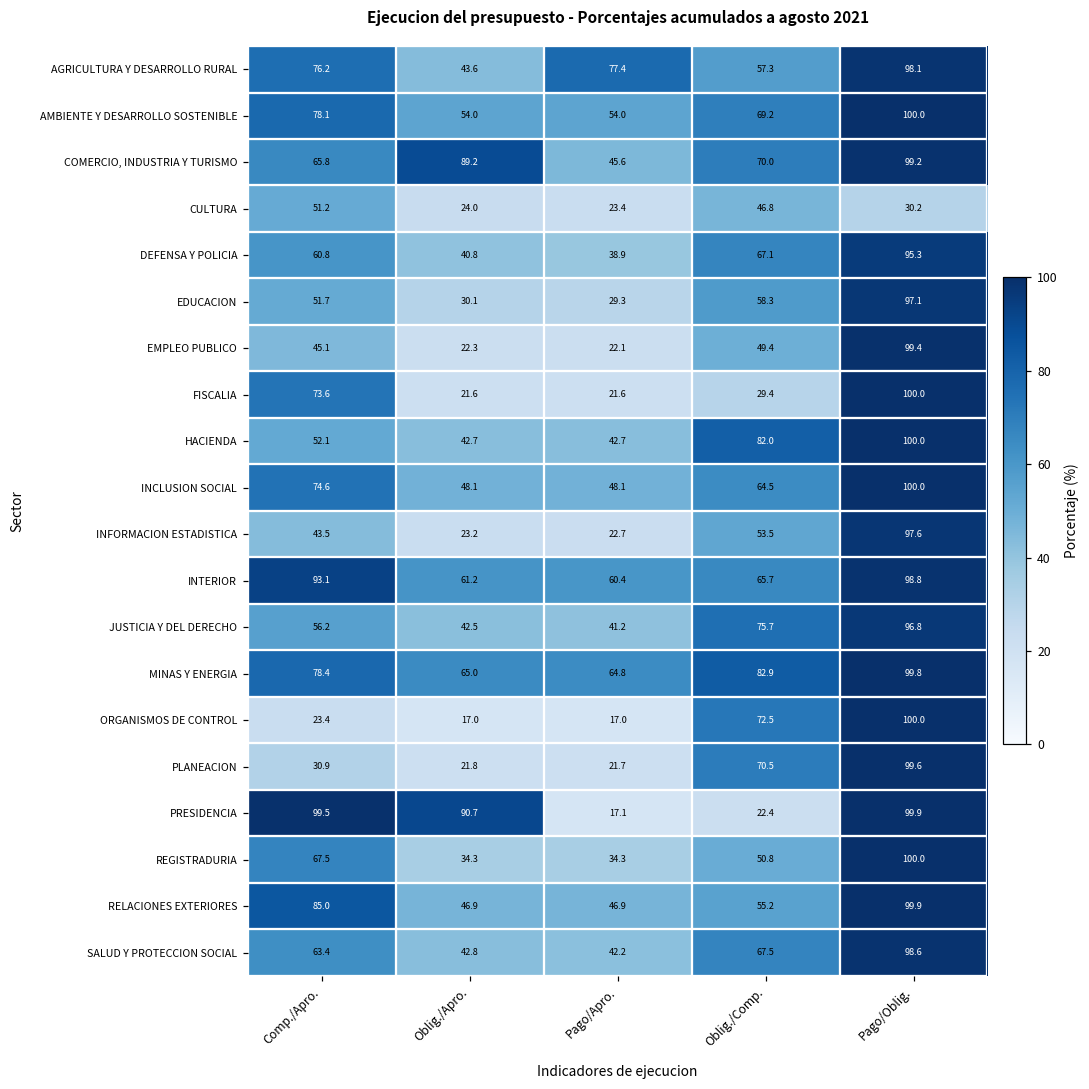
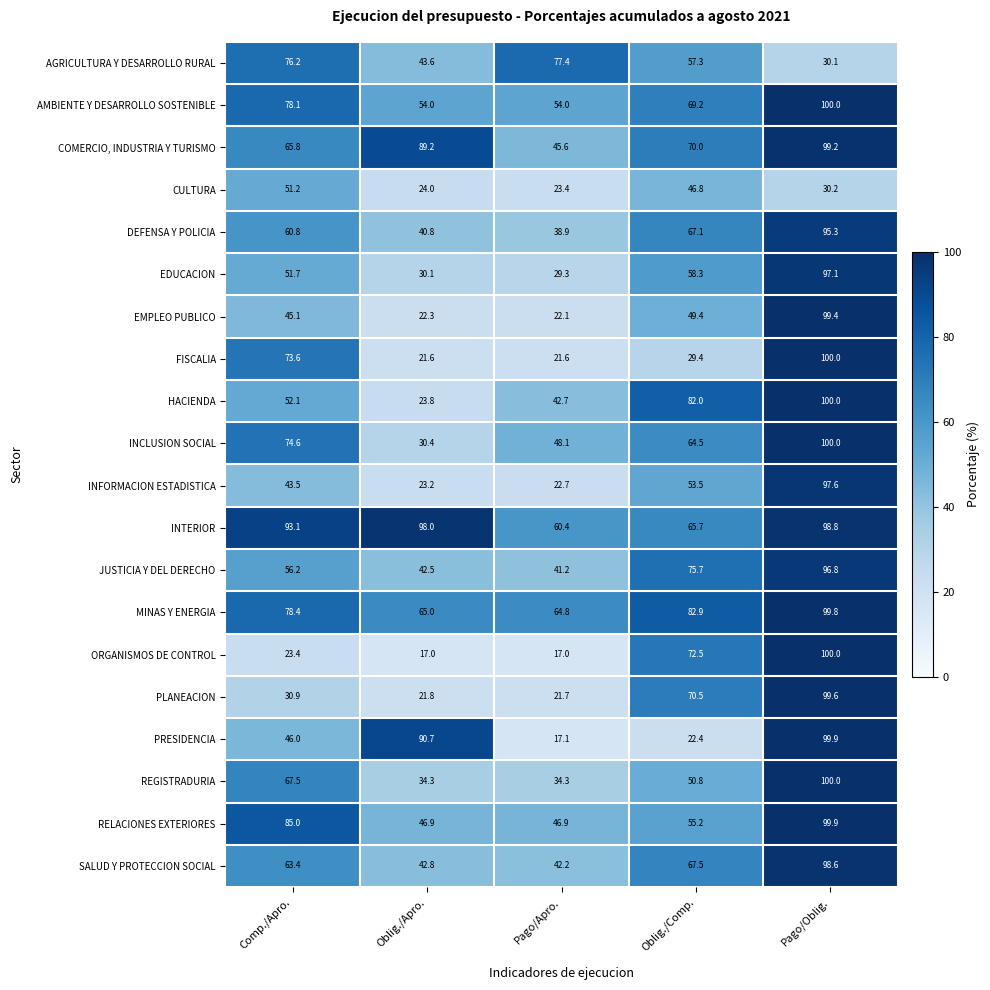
AGRICULTURA Y DESARROLLO RURAL, Pago/Oblig.: 98.1 -> 30.1
HACIENDA, Oblig./Apro.: 42.7 -> 23.8
INCLUSION SOCIAL, Oblig./Apro.: 48.1 -> 30.4
INTERIOR, Oblig./Apro.: 61.2 -> 98.0
PRESIDENCIA, Comp./Apro.: 99.5 -> 46.0
